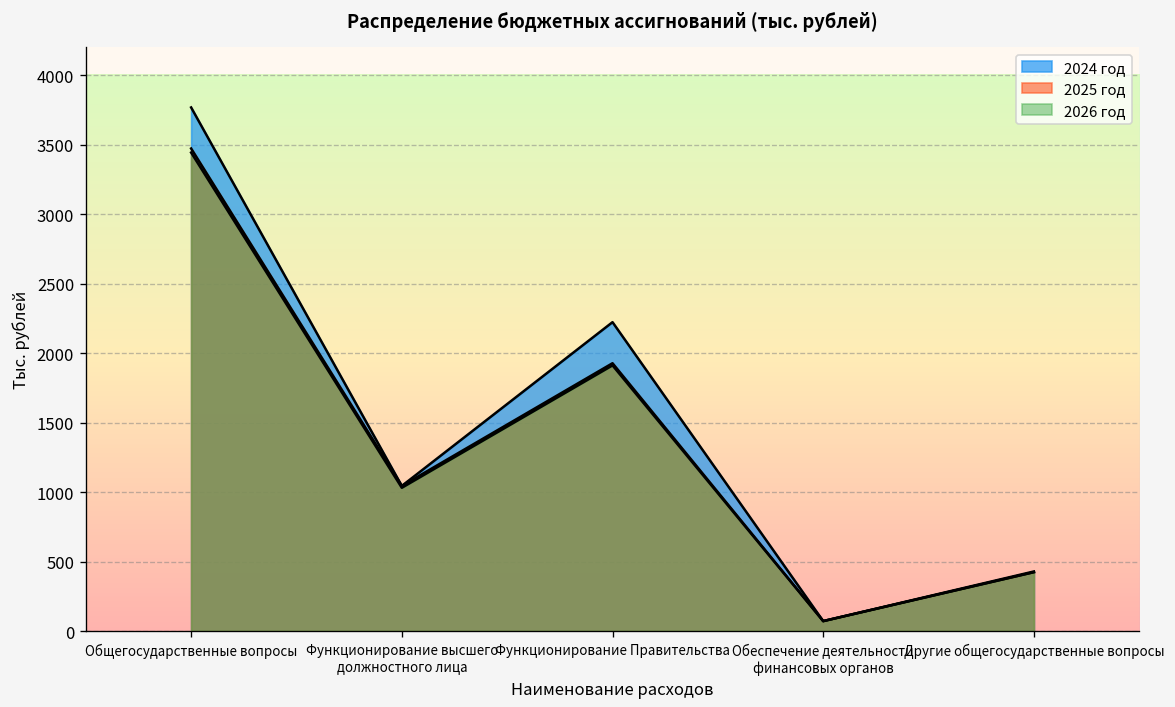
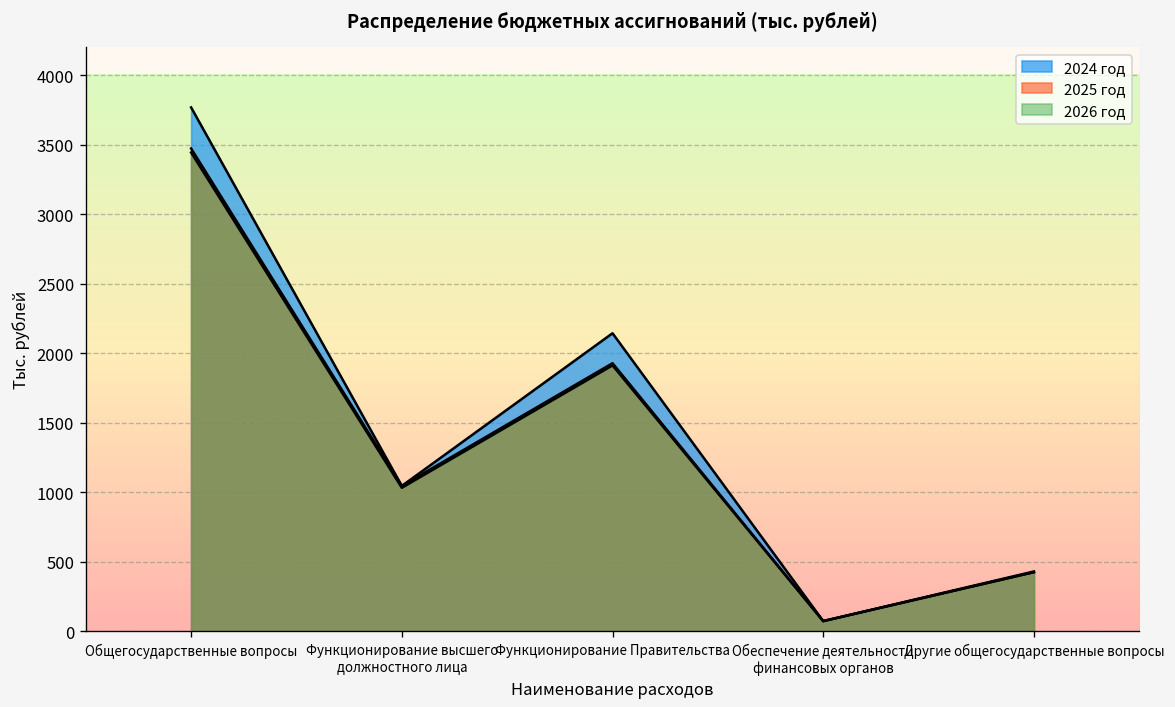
2024 год, Функционирование Правительства: 2220 -> 2140
